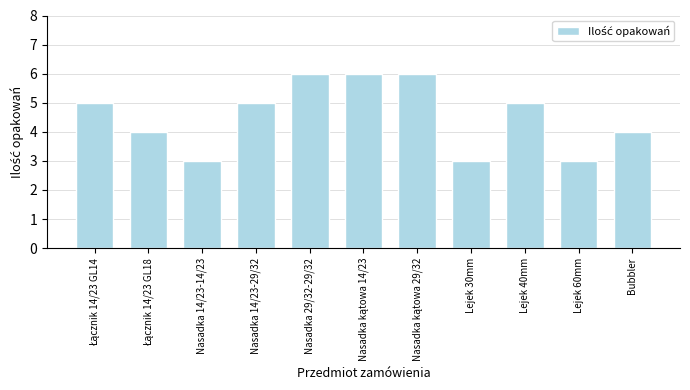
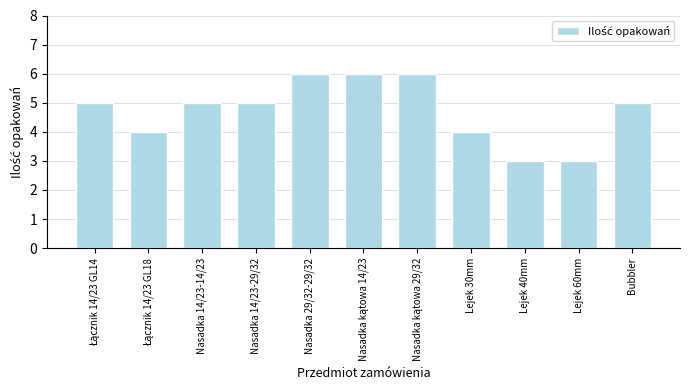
Nasadka 14/23-14/23: 3 -> 5
Lejek 30mm: 3 -> 4
Lejek 40mm: 5 -> 3
Bubbler: 4 -> 5
